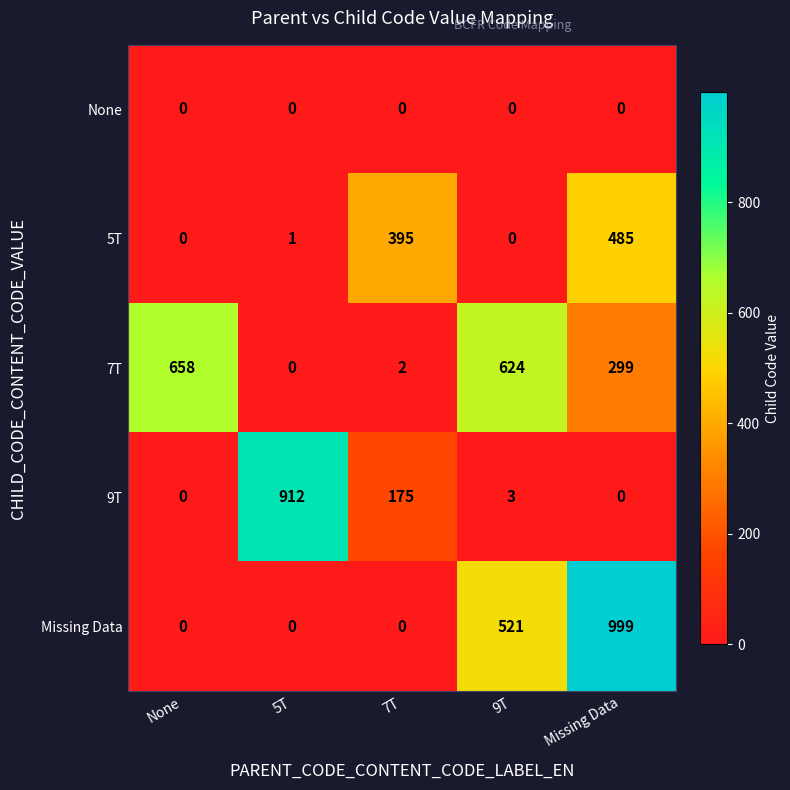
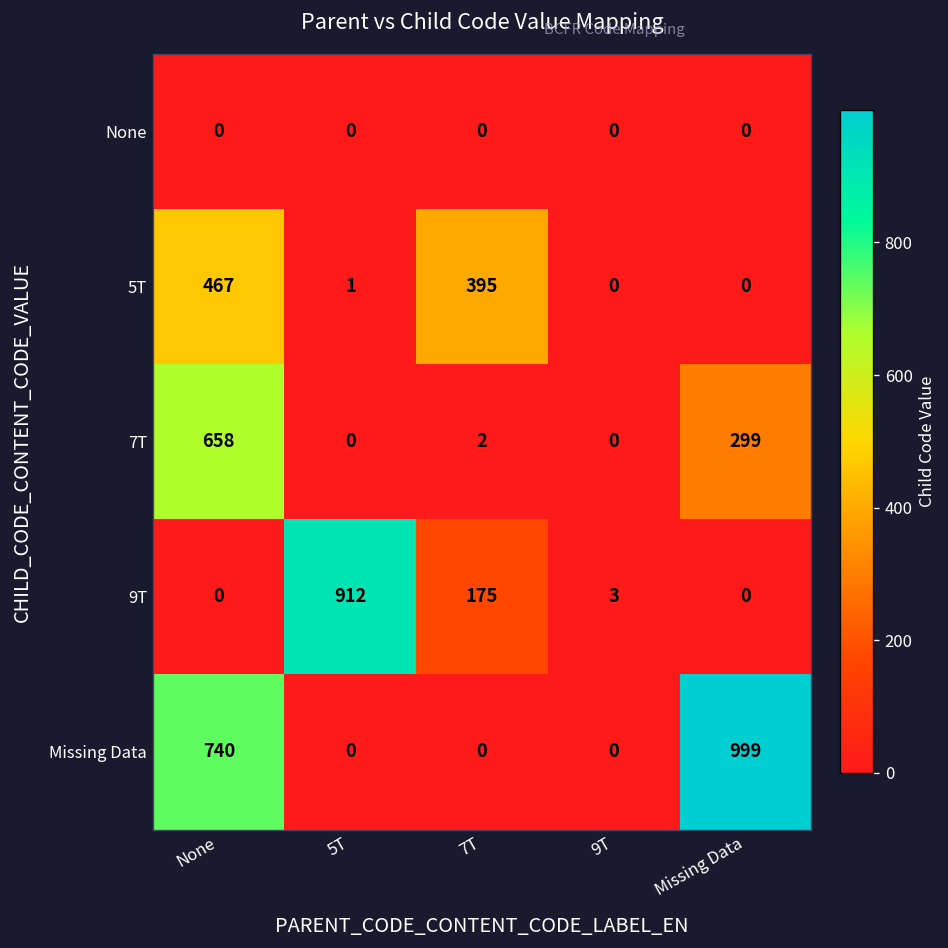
5T, None: 0 -> 467
5T, Missing Data: 485 -> 0
7T, 9T: 624 -> 0
Missing Data, None: 0 -> 740
Missing Data, 9T: 521 -> 0
